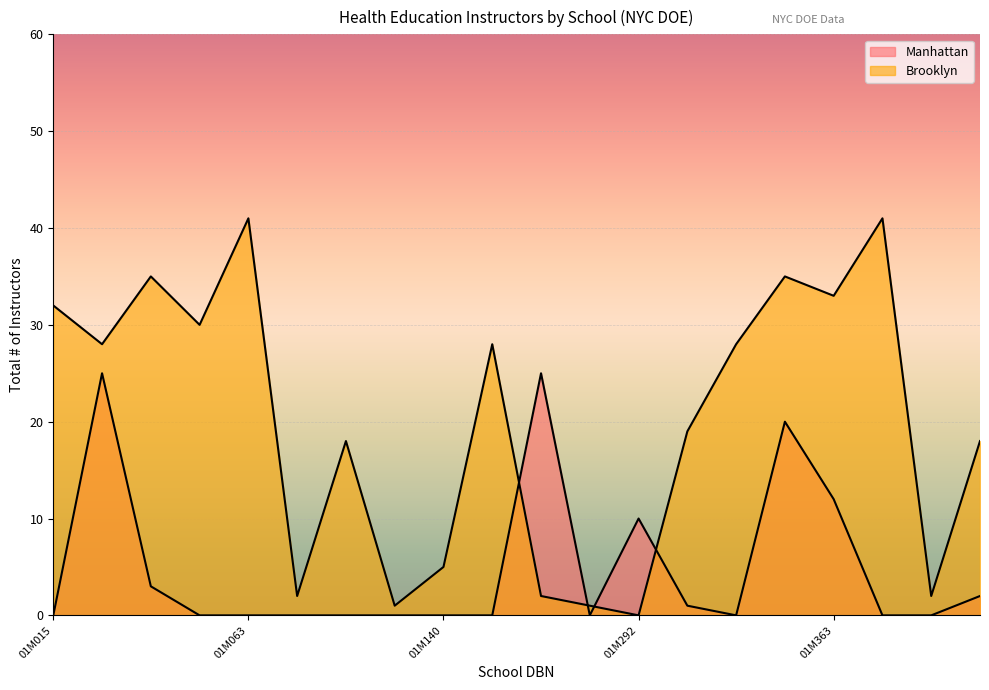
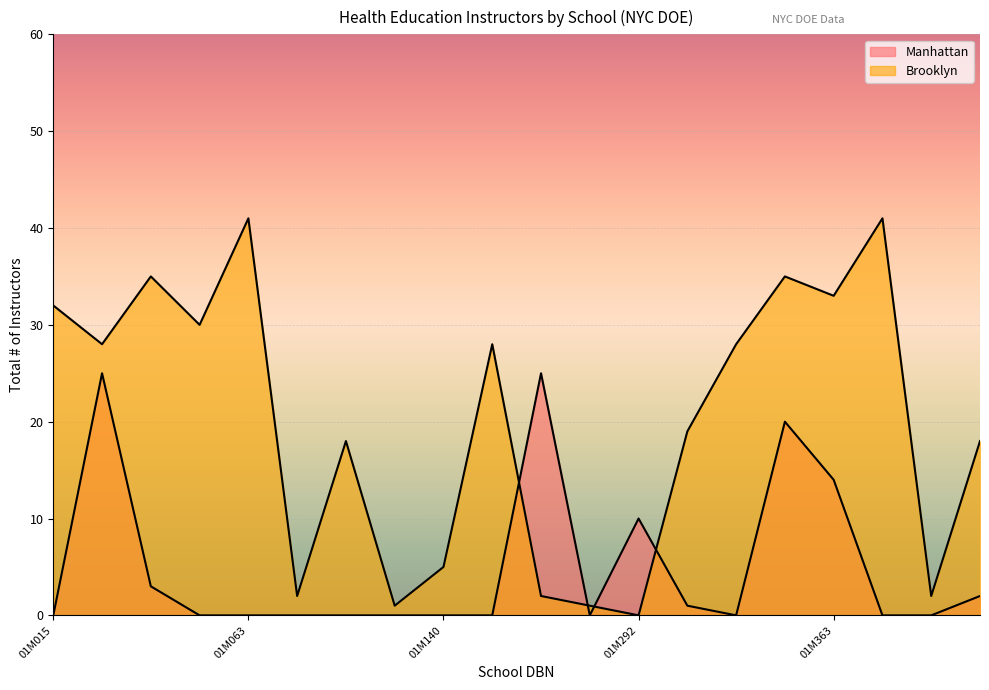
Manhattan, 01M363: 12 -> 14
